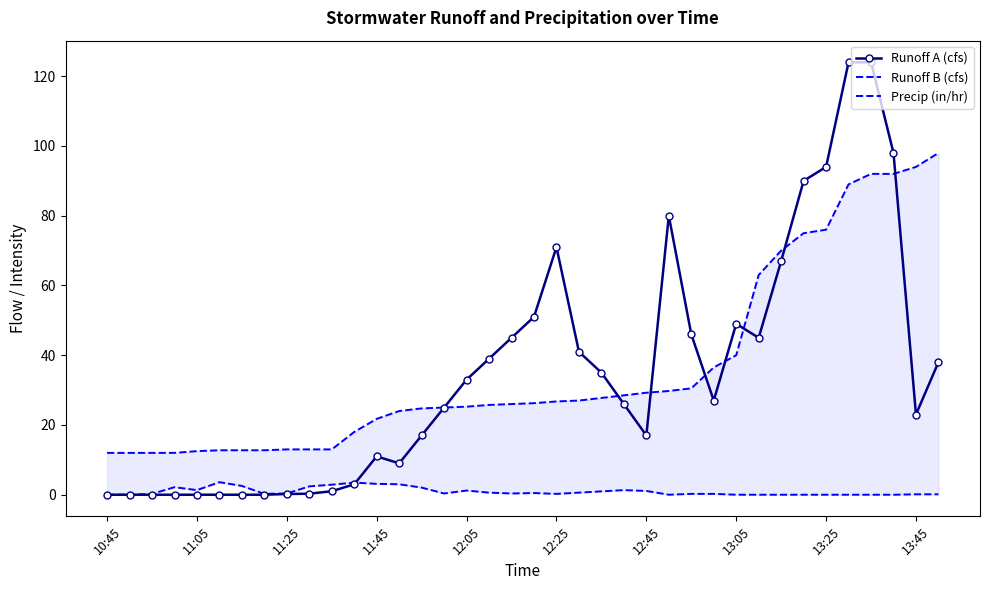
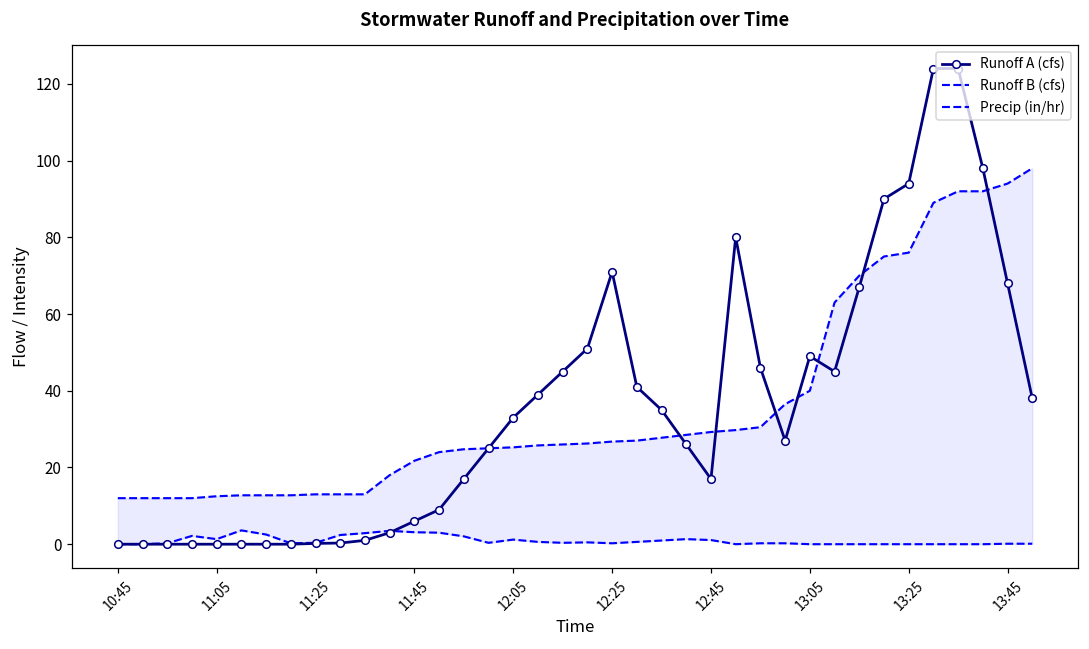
Runoff A (cfs), 11:45: 11 -> 6
Runoff A (cfs), 13:45: 23 -> 68
